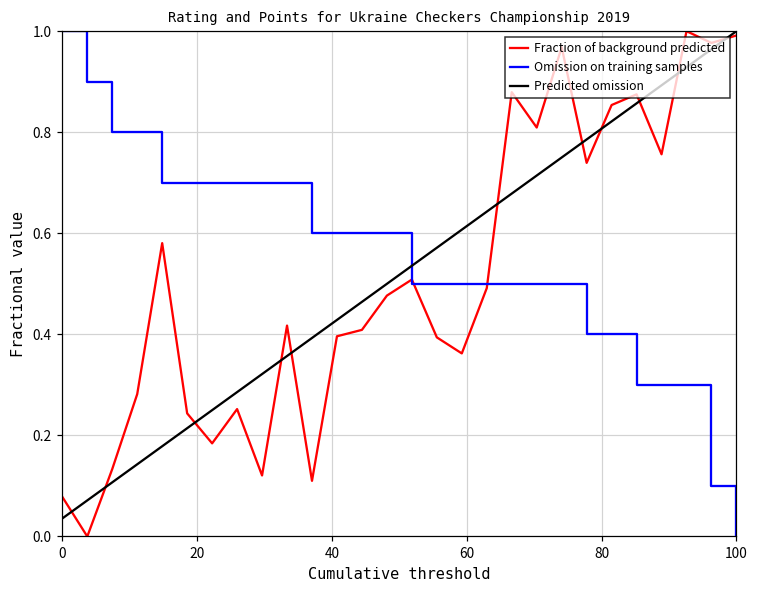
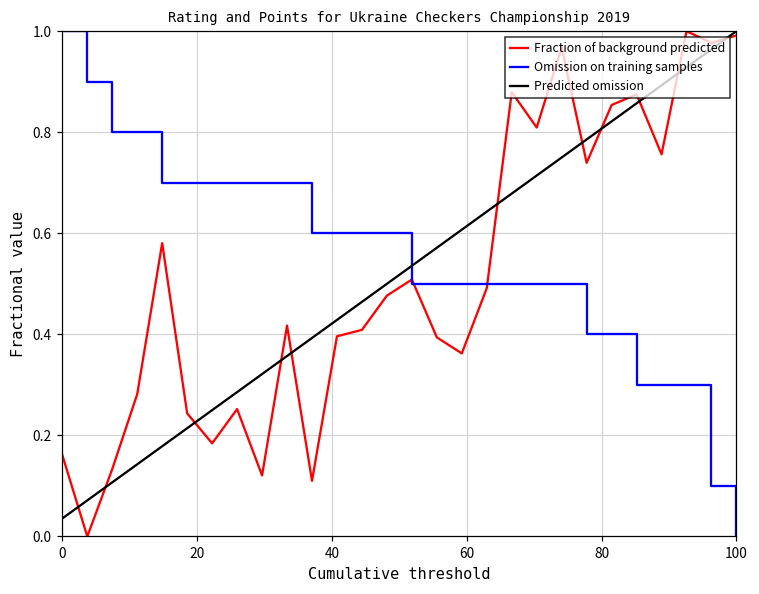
Fraction of background predicted, 0: 0.08 -> 0.16
